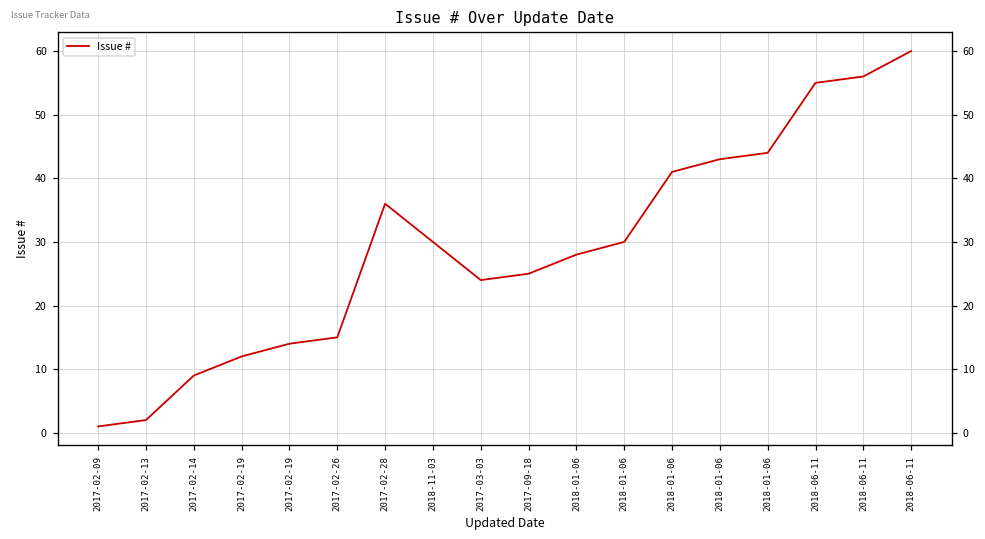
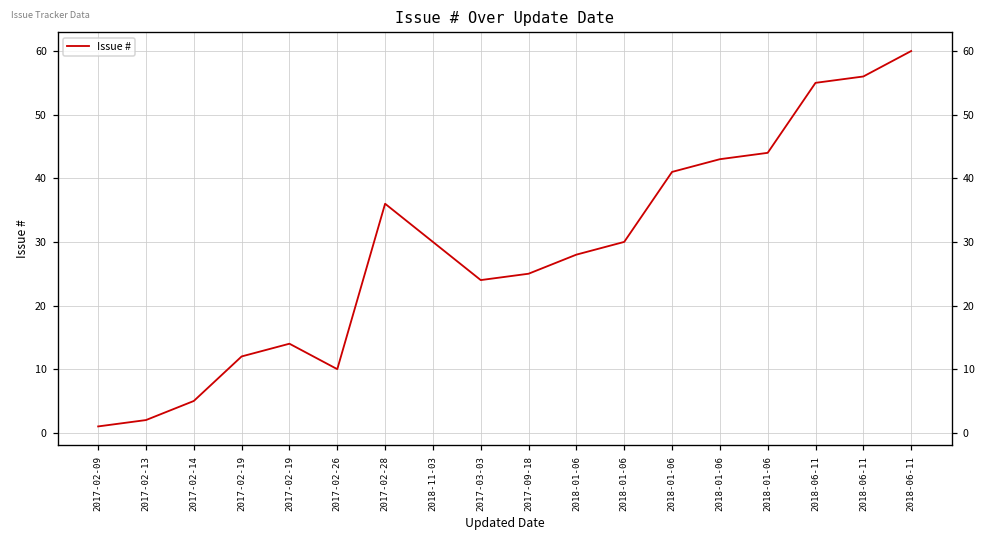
2017-02-14: 9 -> 5
2017-02-26: 15 -> 10
